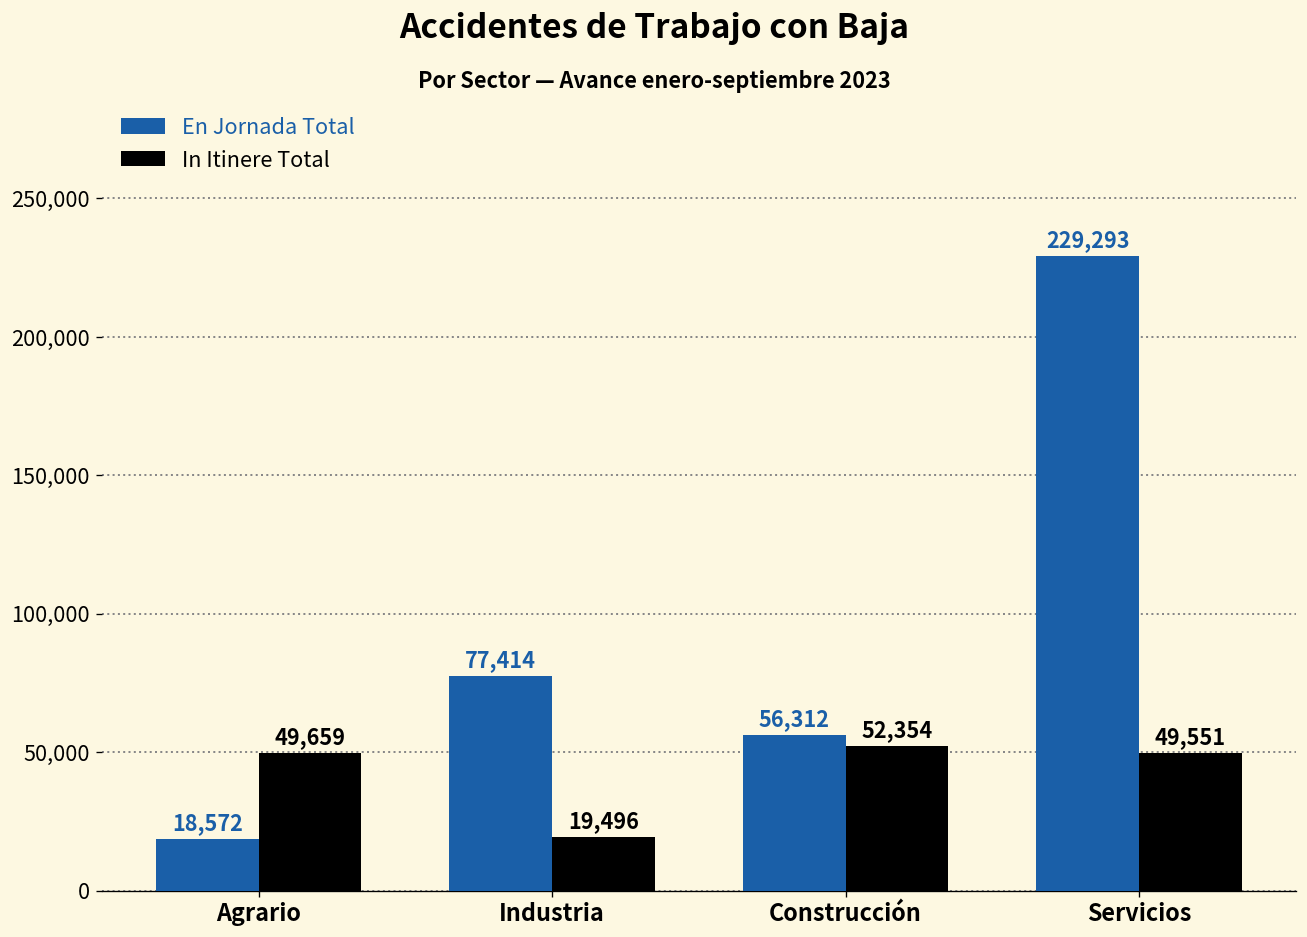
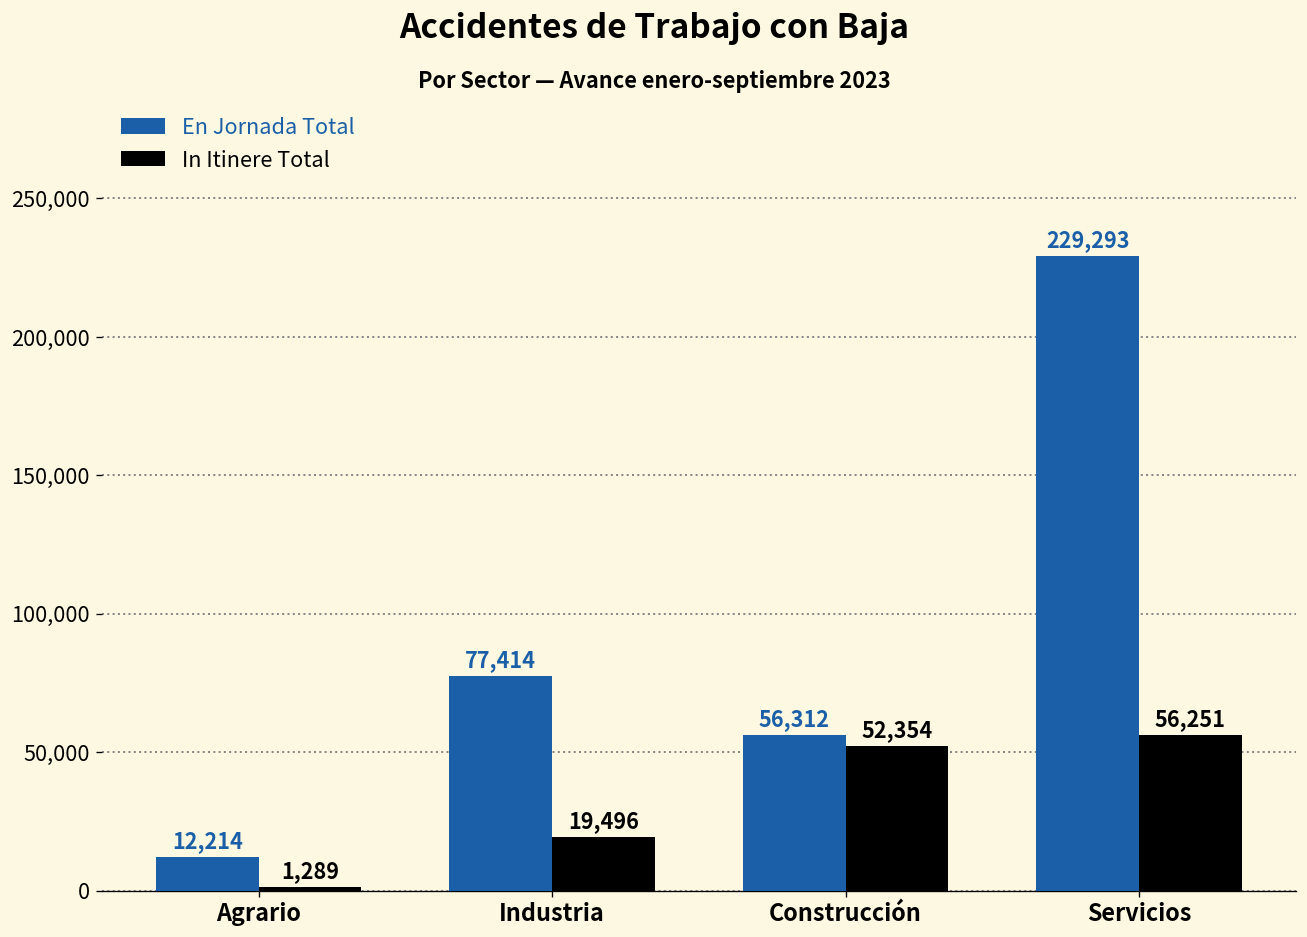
En Jornada Total, Agrario: 18,572 -> 12,214
In Itinere Total, Agrario: 49,659 -> 1,289
In Itinere Total, Servicios: 49,551 -> 56,251
